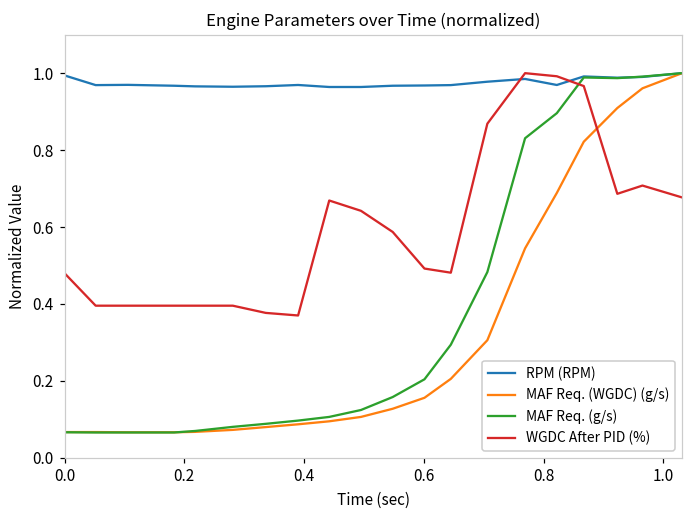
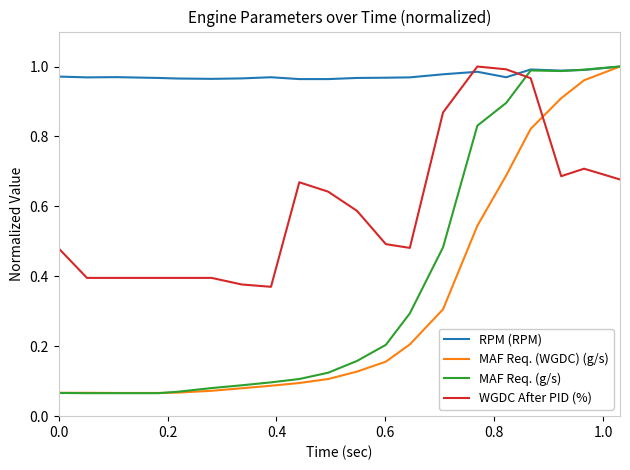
RPM (RPM), 0.0: 0.99 -> 0.97
